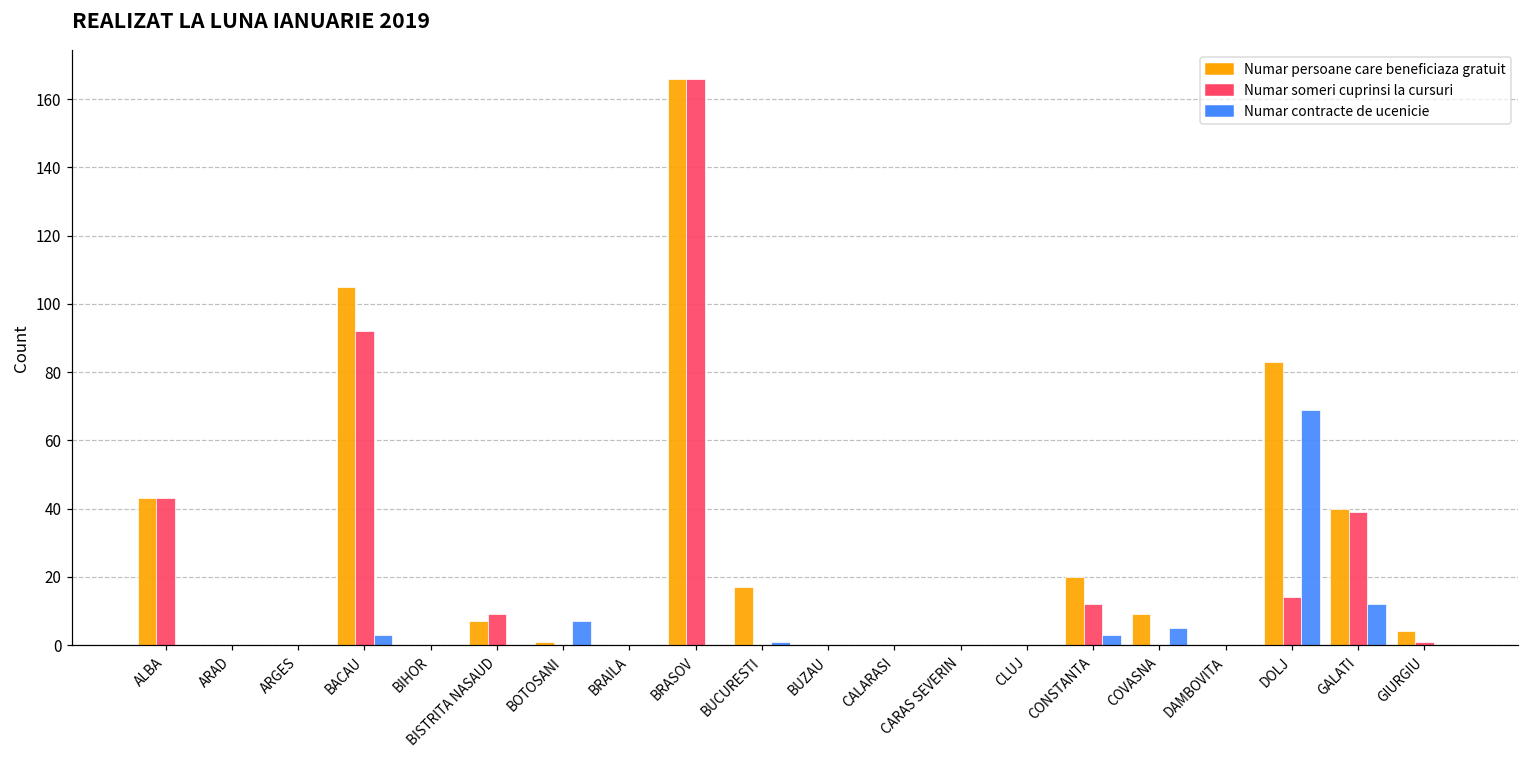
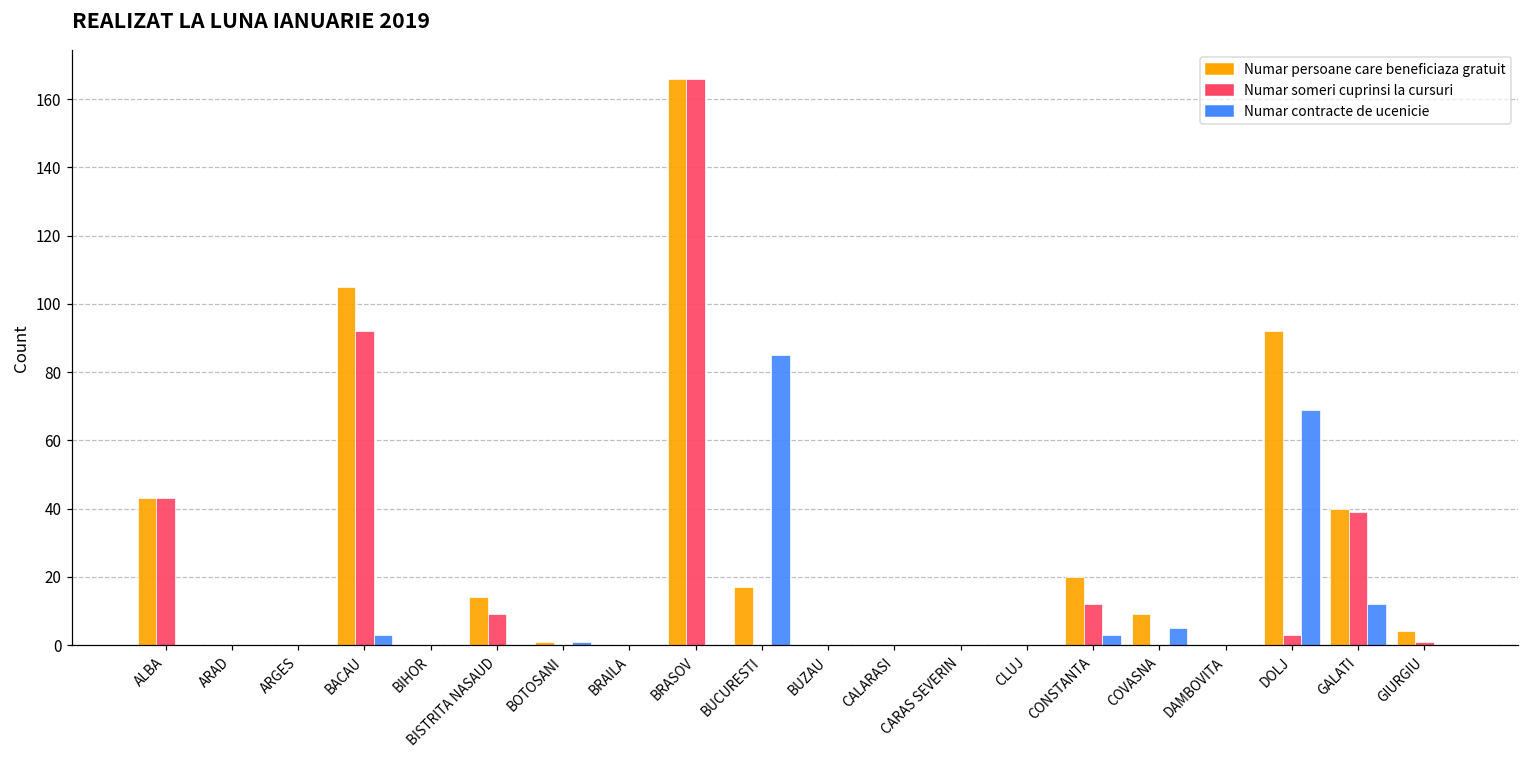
Numar persoane care beneficiaza gratuit, BISTRITA NASAUD: 7 -> 14
Numar contracte de ucenicie, BOTOSANI: 7 -> 1
Numar contracte de ucenicie, BUCURESTI: 1 -> 85
Numar persoane care beneficiaza gratuit, DOLJ: 83 -> 92
Numar someri cuprinsi la cursuri, DOLJ: 14 -> 3
